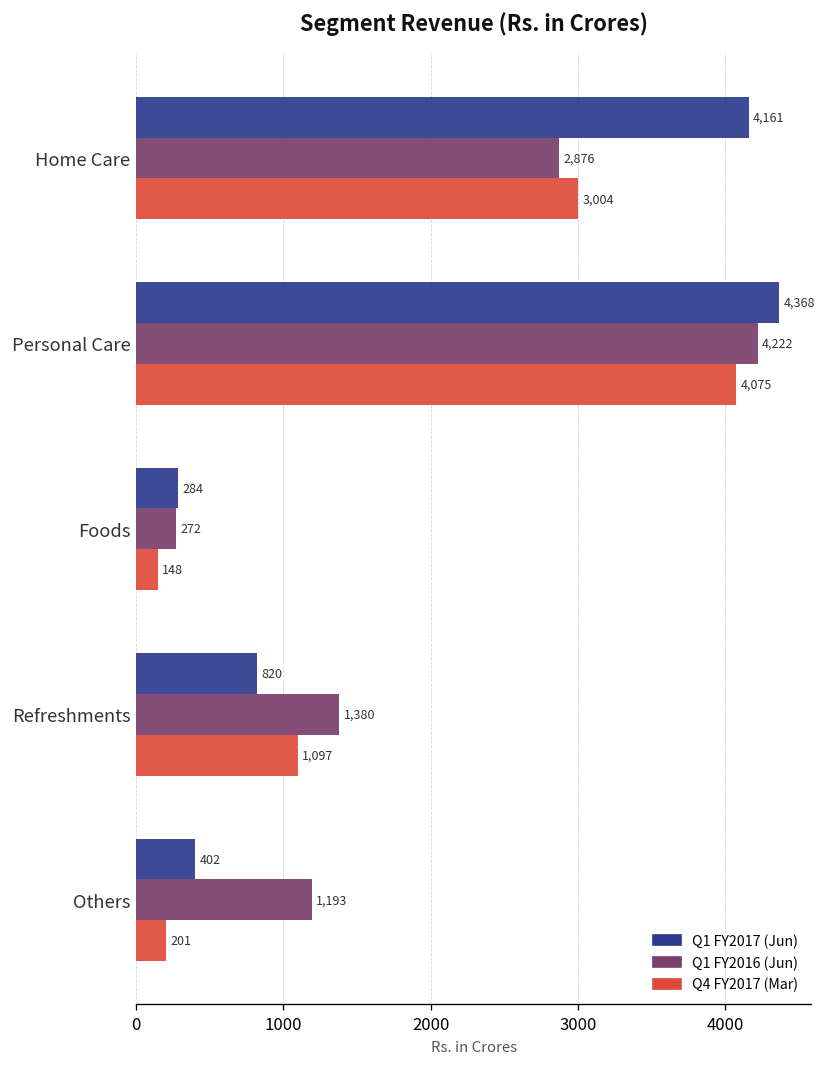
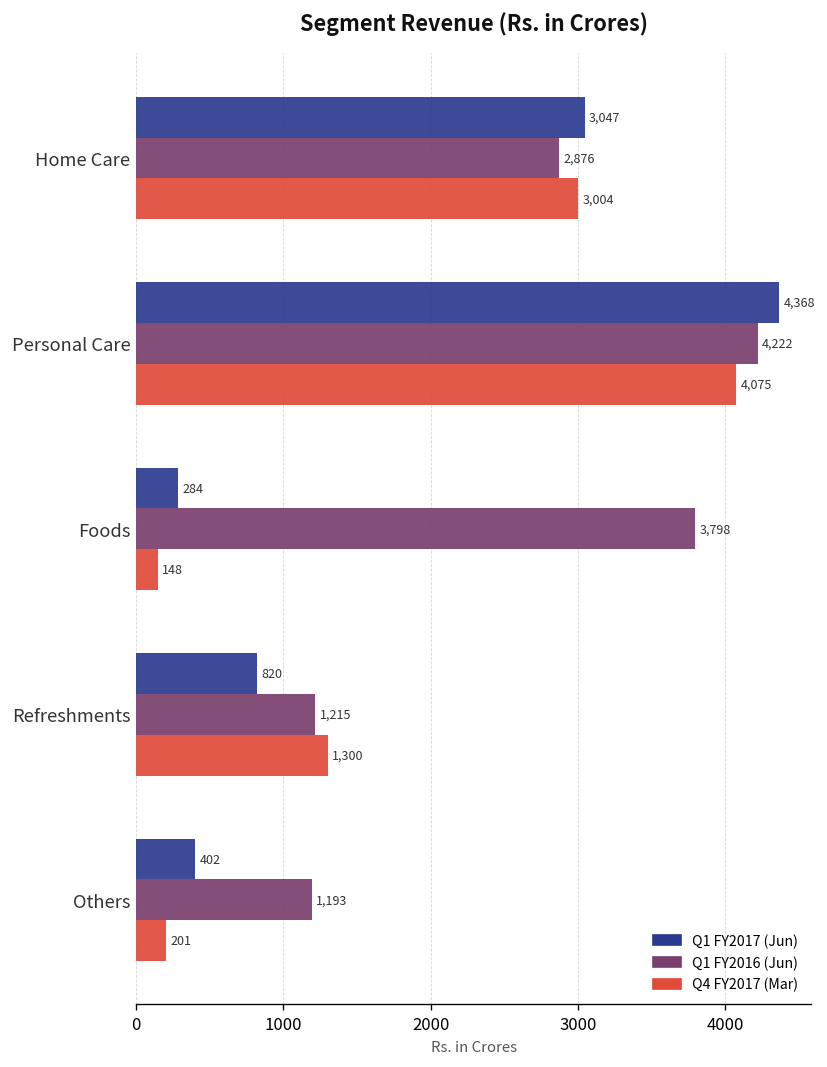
Q1 FY2017 (Jun), Home Care: 4,161 -> 3,047
Q1 FY2016 (Jun), Foods: 272 -> 3,798
Q1 FY2016 (Jun), Refreshments: 1,380 -> 1,215
Q4 FY2017 (Mar), Refreshments: 1,097 -> 1,300
